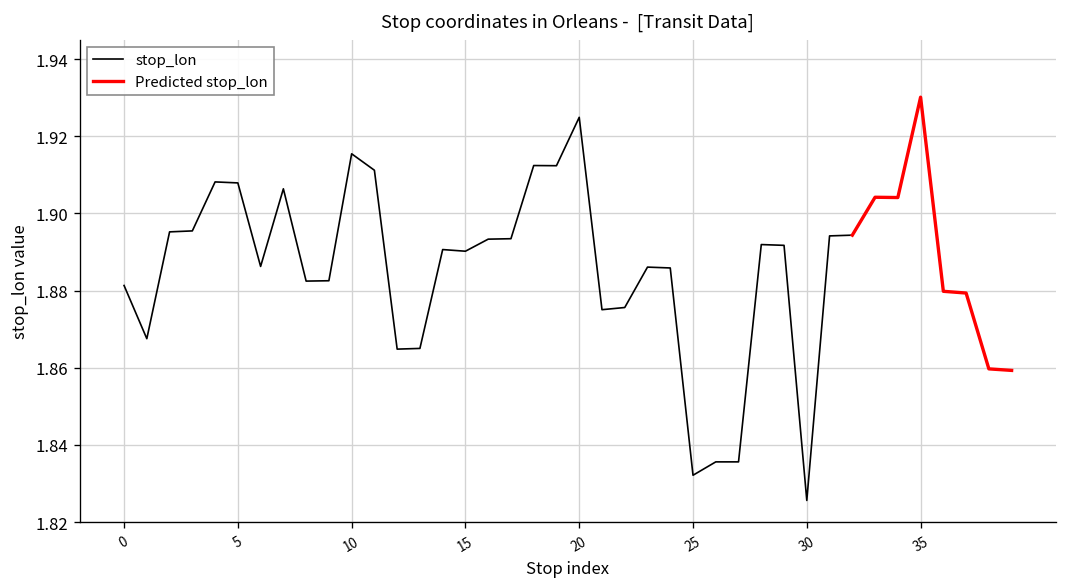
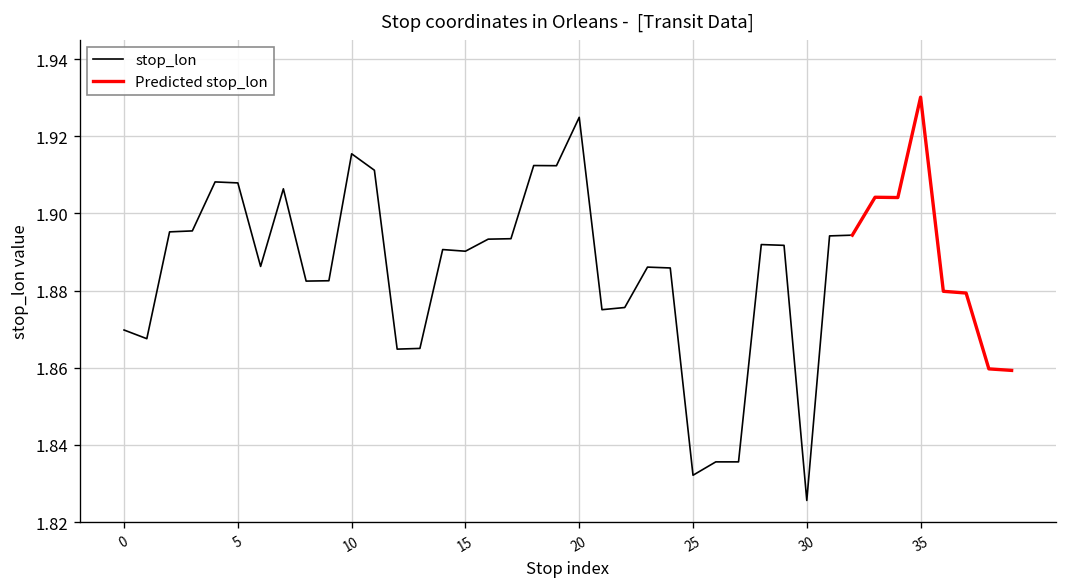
stop_lon, 0: 1.881 -> 1.870
